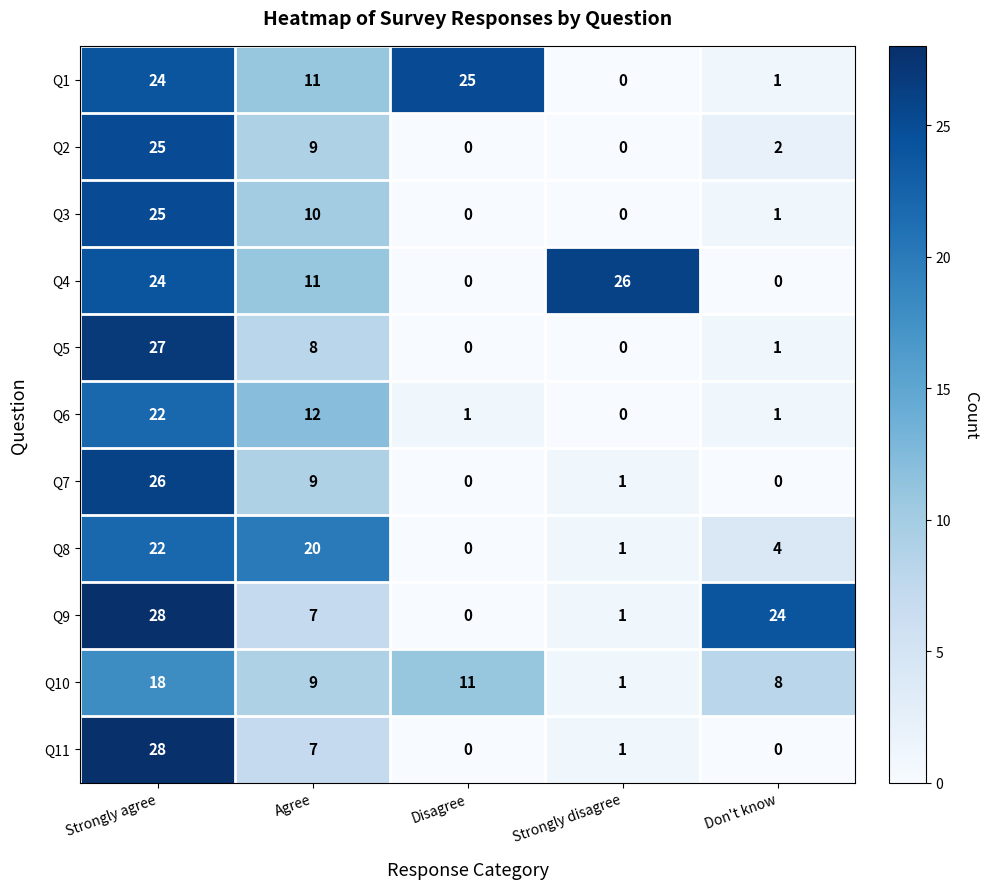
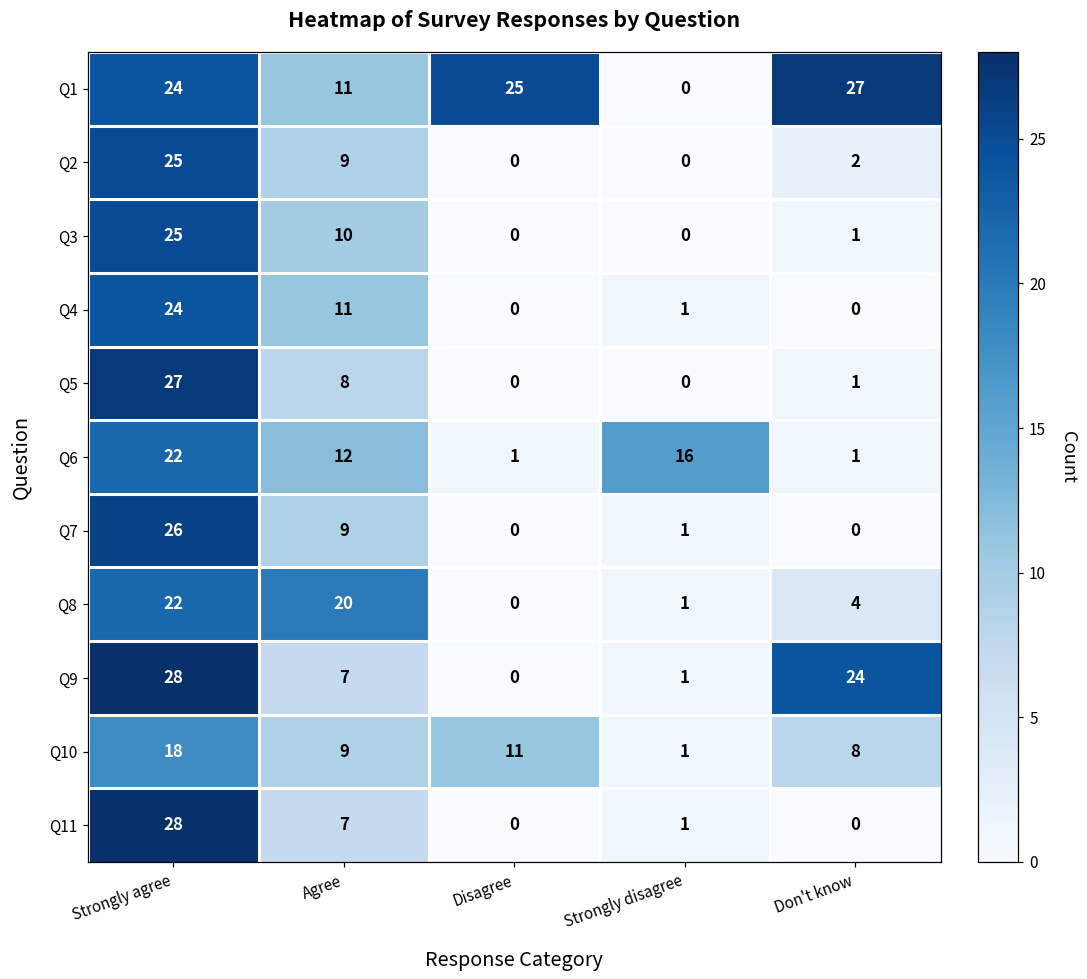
Q1, Don't know: 1 -> 27
Q4, Strongly disagree: 26 -> 1
Q6, Strongly disagree: 0 -> 16
